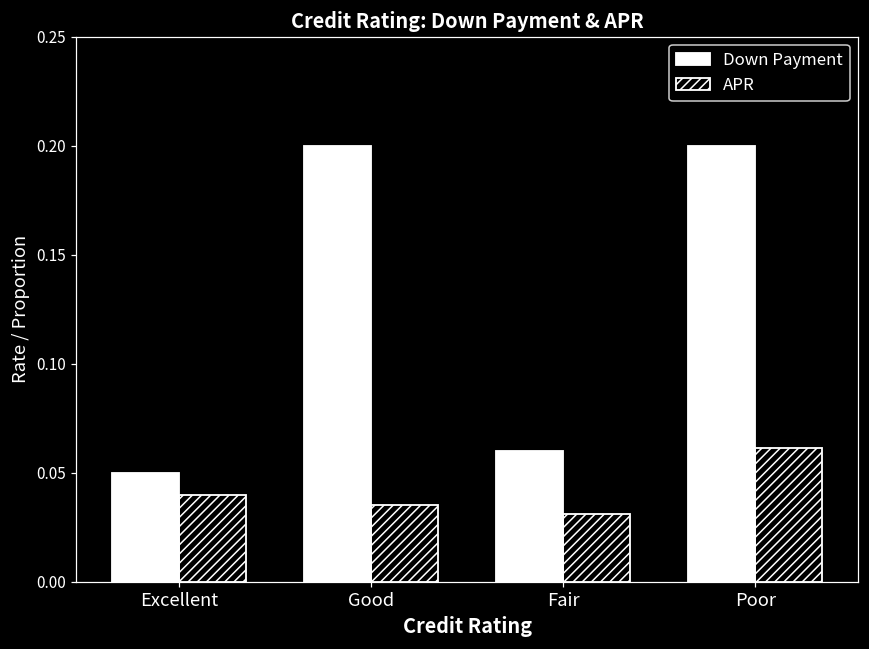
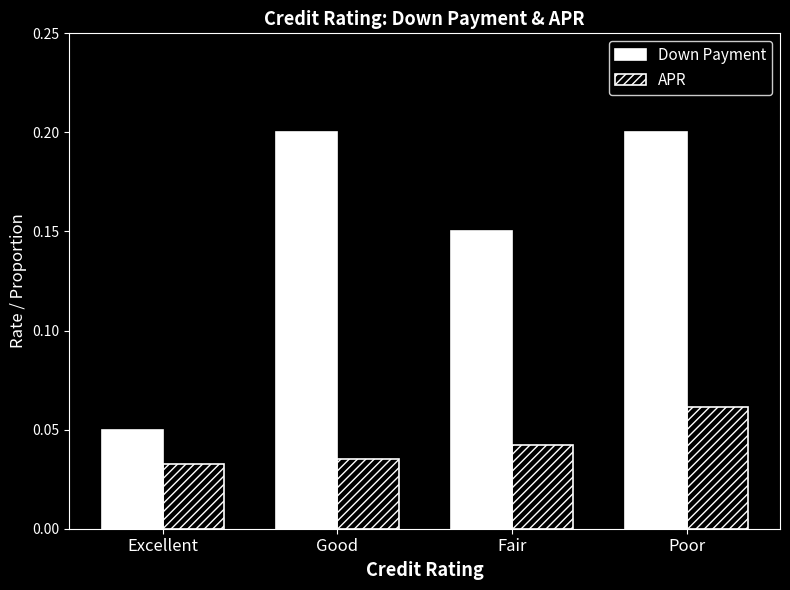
APR, Excellent: 0.040 -> 0.033
Down Payment, Fair: 0.06 -> 0.15
APR, Fair: 0.031 -> 0.043
